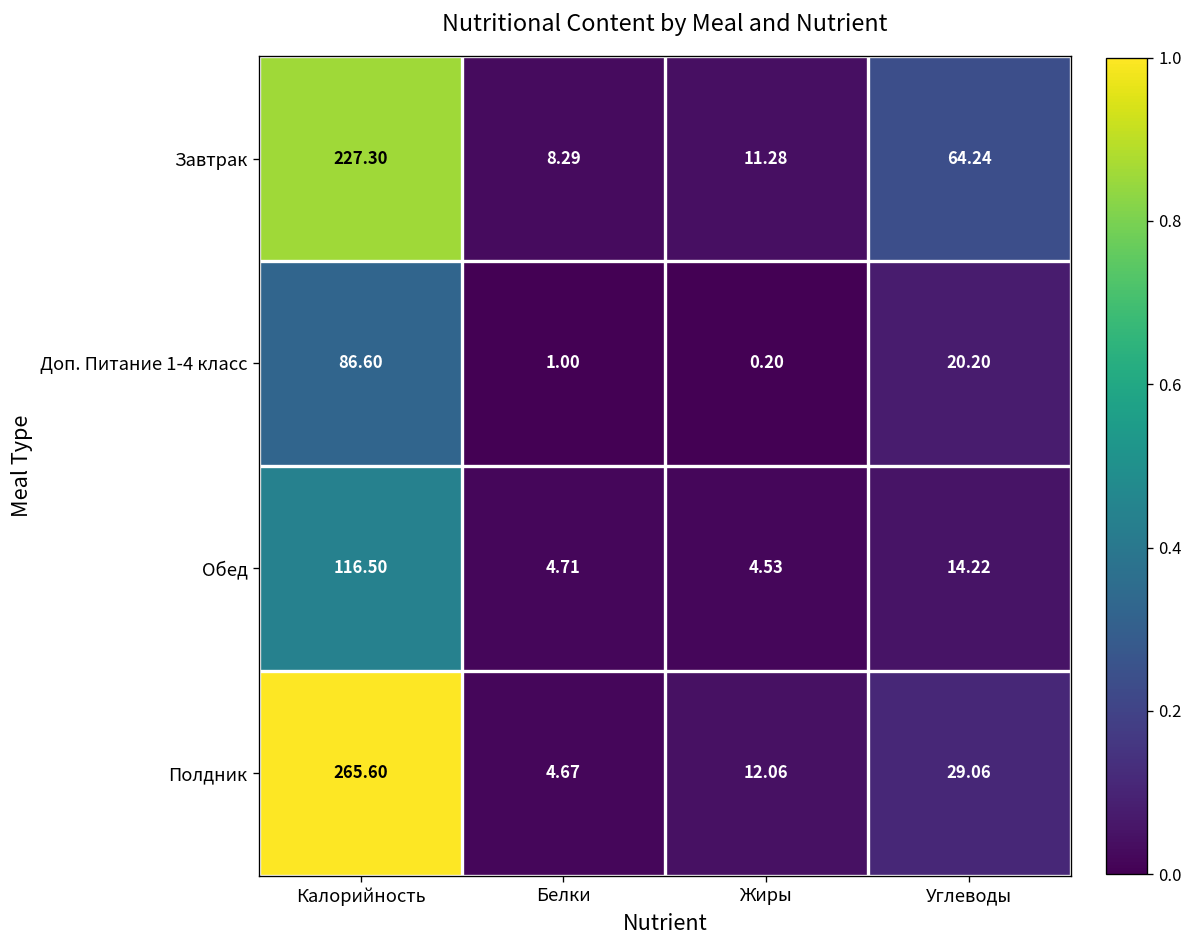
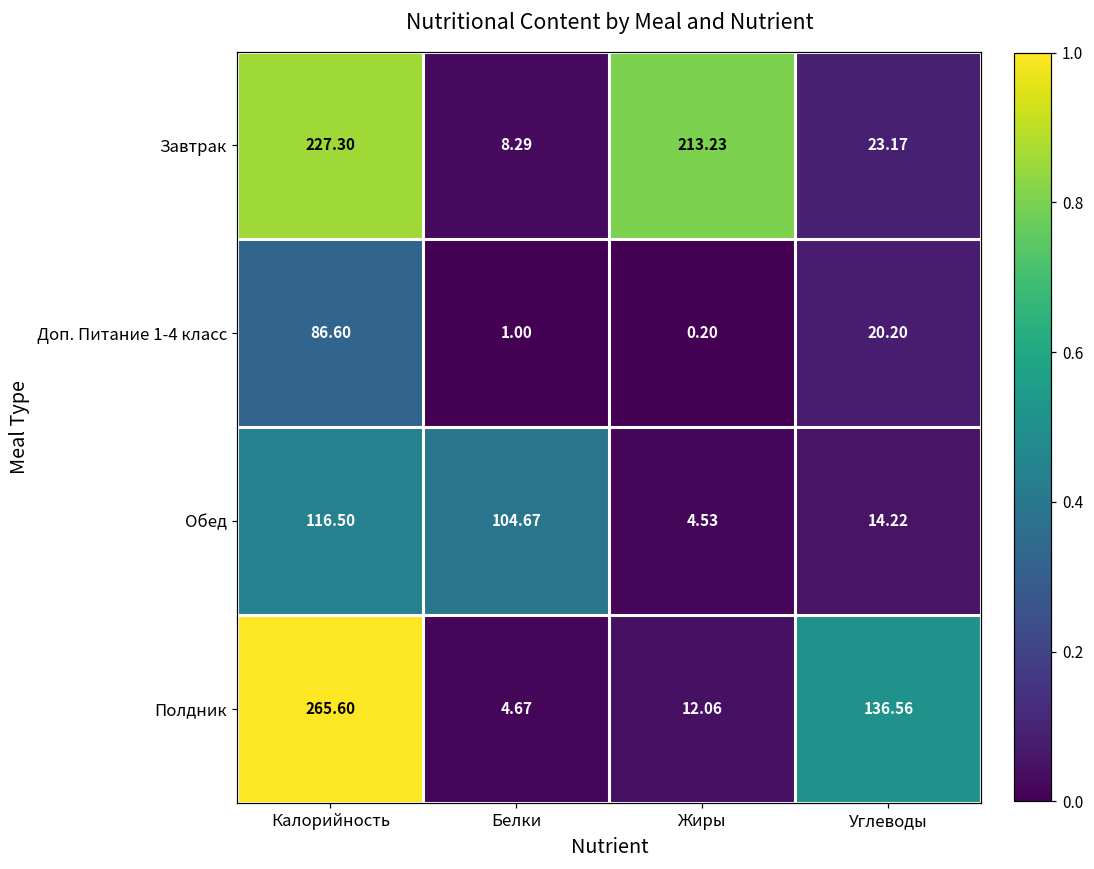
Завтрак, Жиры: 11.28 -> 213.23
Завтрак, Углеводы: 64.24 -> 23.17
Обед, Белки: 4.71 -> 104.67
Полдник, Углеводы: 29.06 -> 136.56
